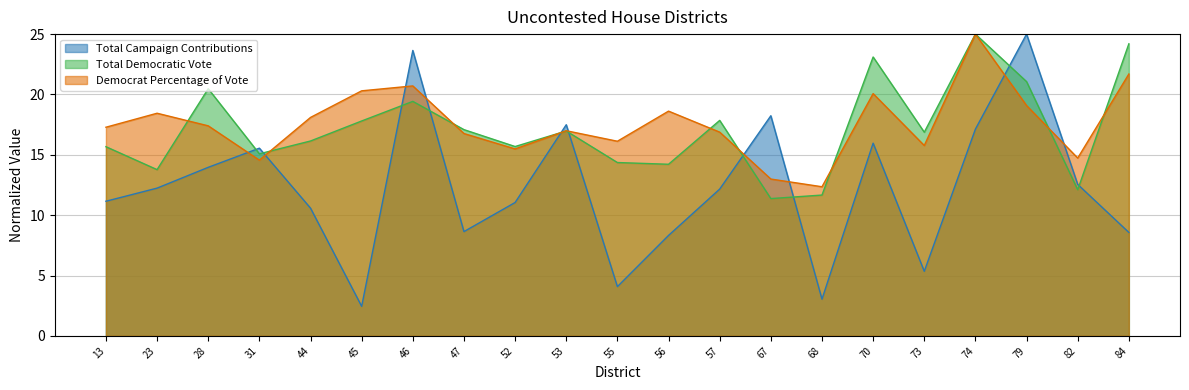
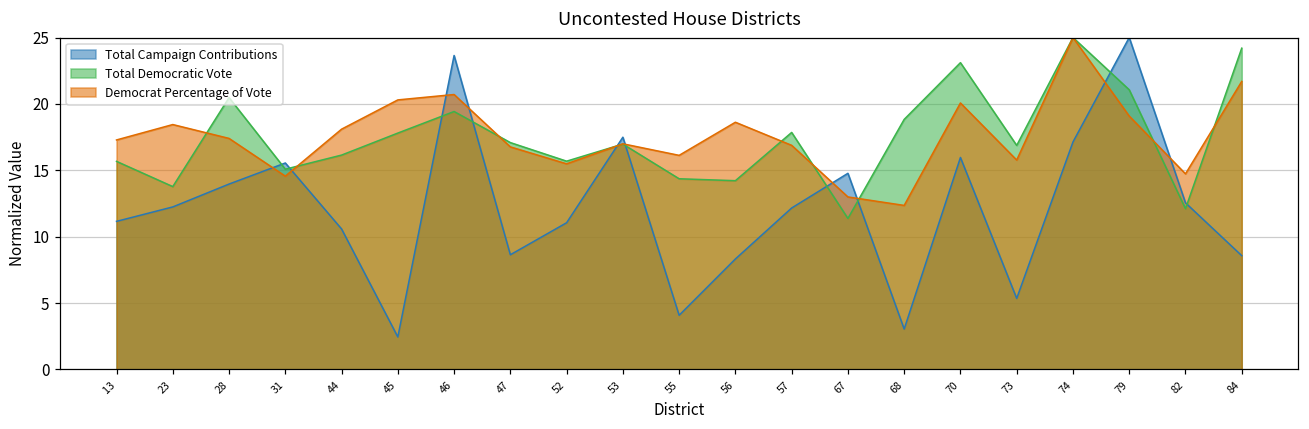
Total Campaign Contributions, 67: 18.2 -> 14.8
Total Democratic Vote, 68: 11.7 -> 18.8
